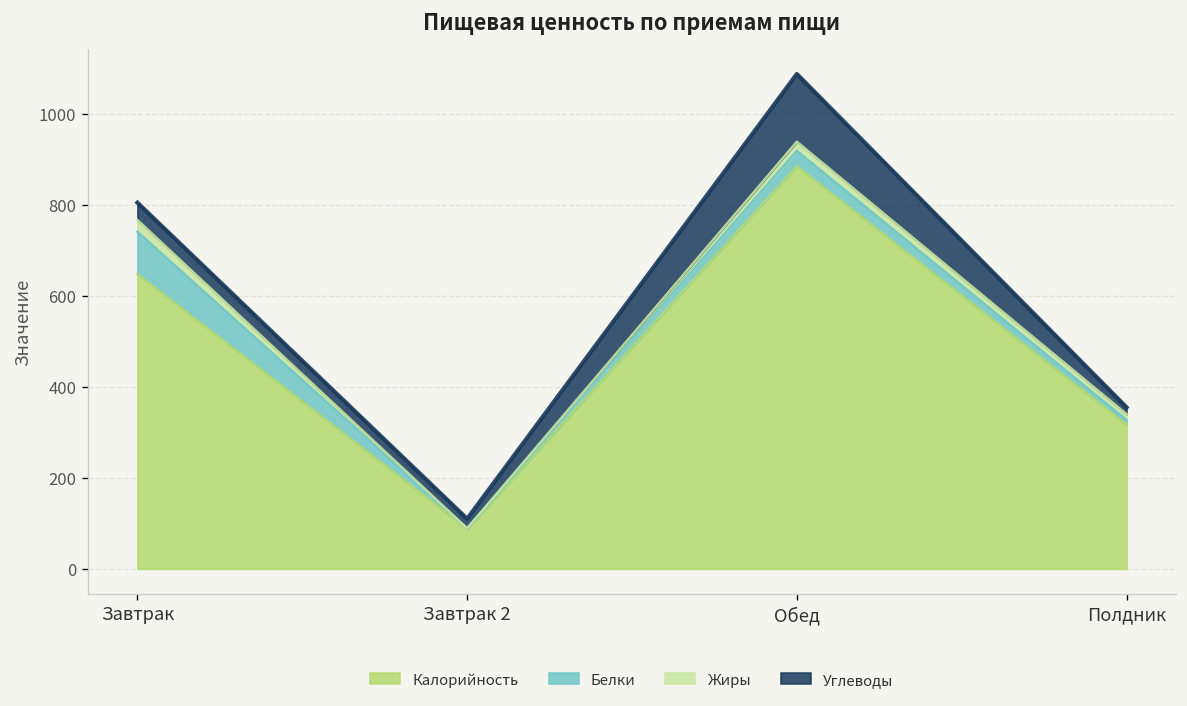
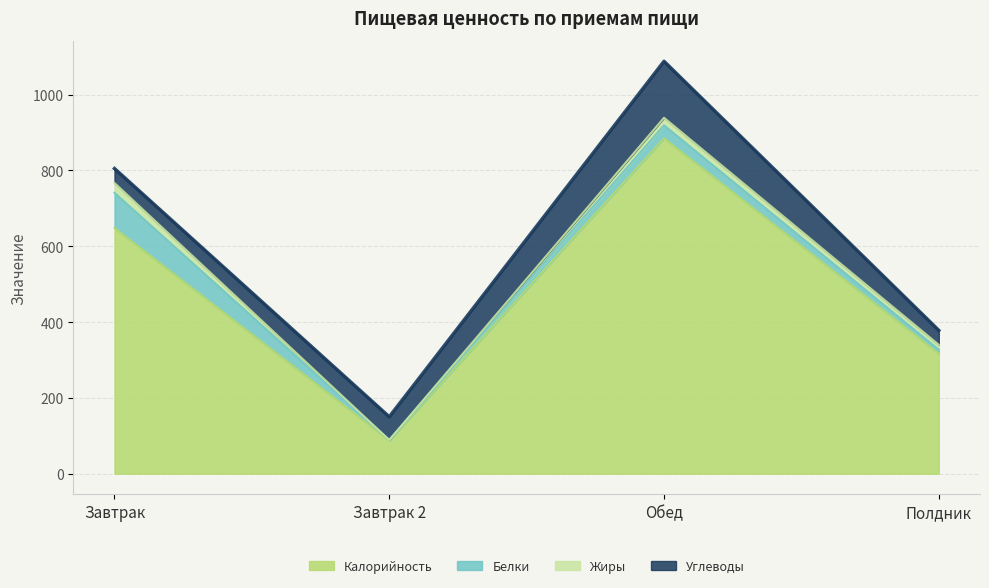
Углеводы, Завтрак 2: 20 -> 60
Углеводы, Полдник: 20 -> 40
